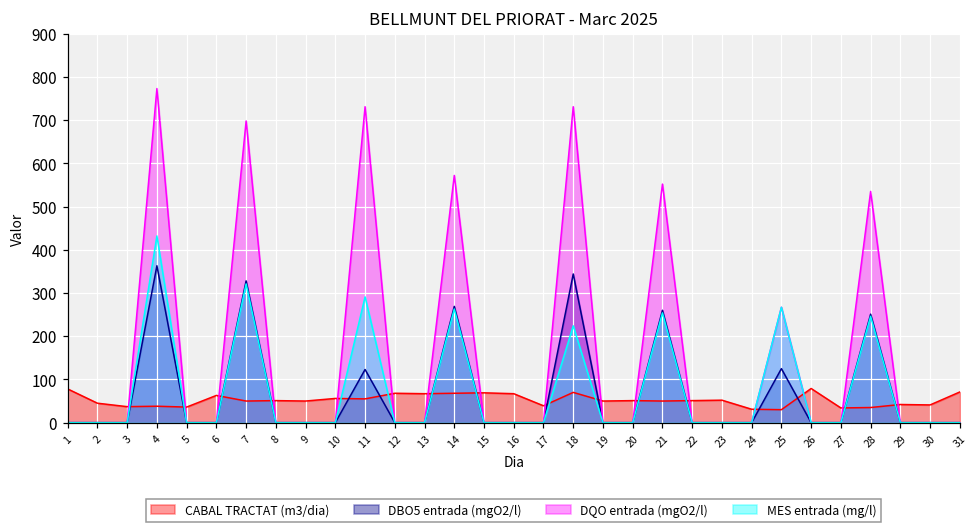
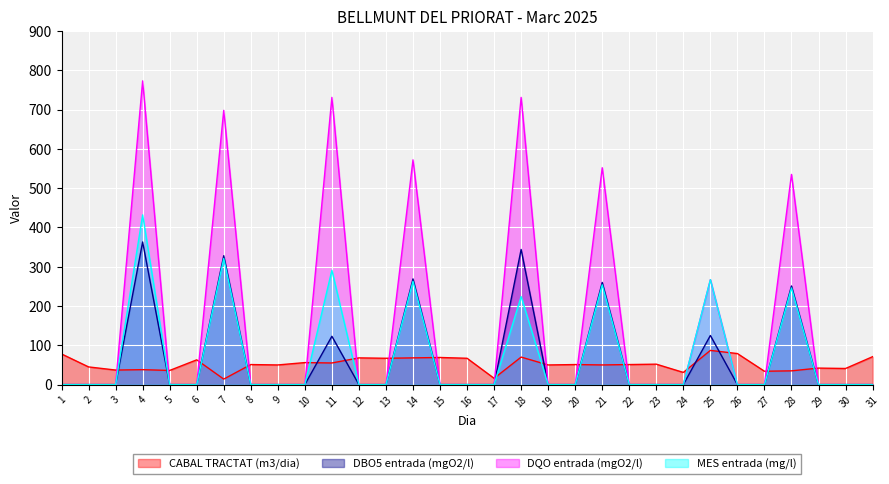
CABAL TRACTAT (m3/dia), 7: 50 -> 10
CABAL TRACTAT (m3/dia), 17: 40 -> 20
CABAL TRACTAT (m3/dia), 25: 30 -> 90
